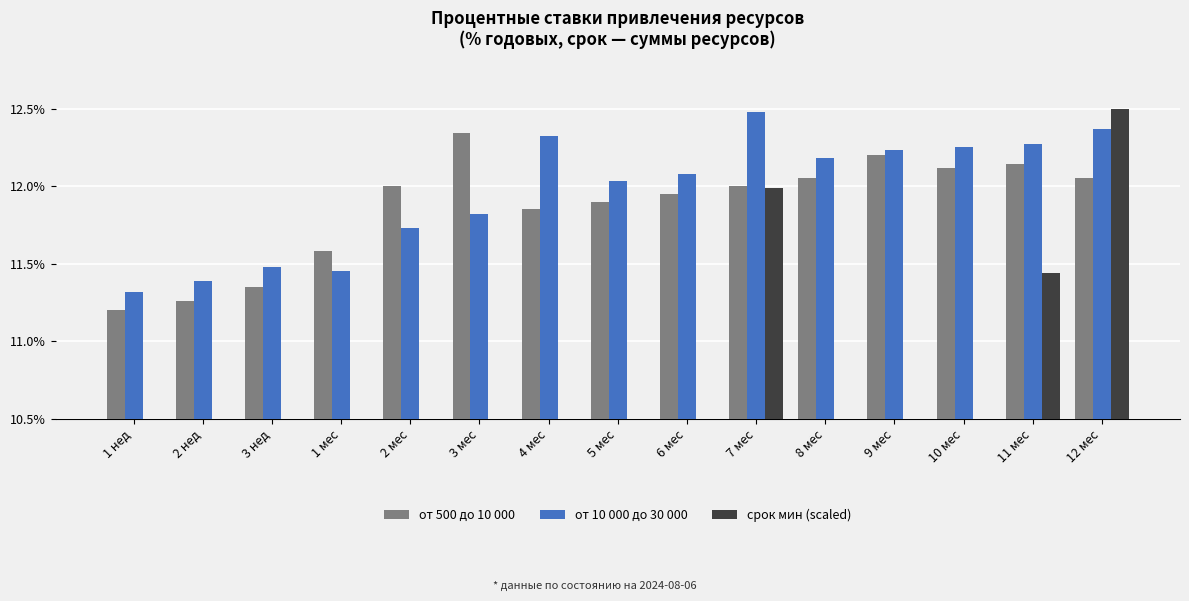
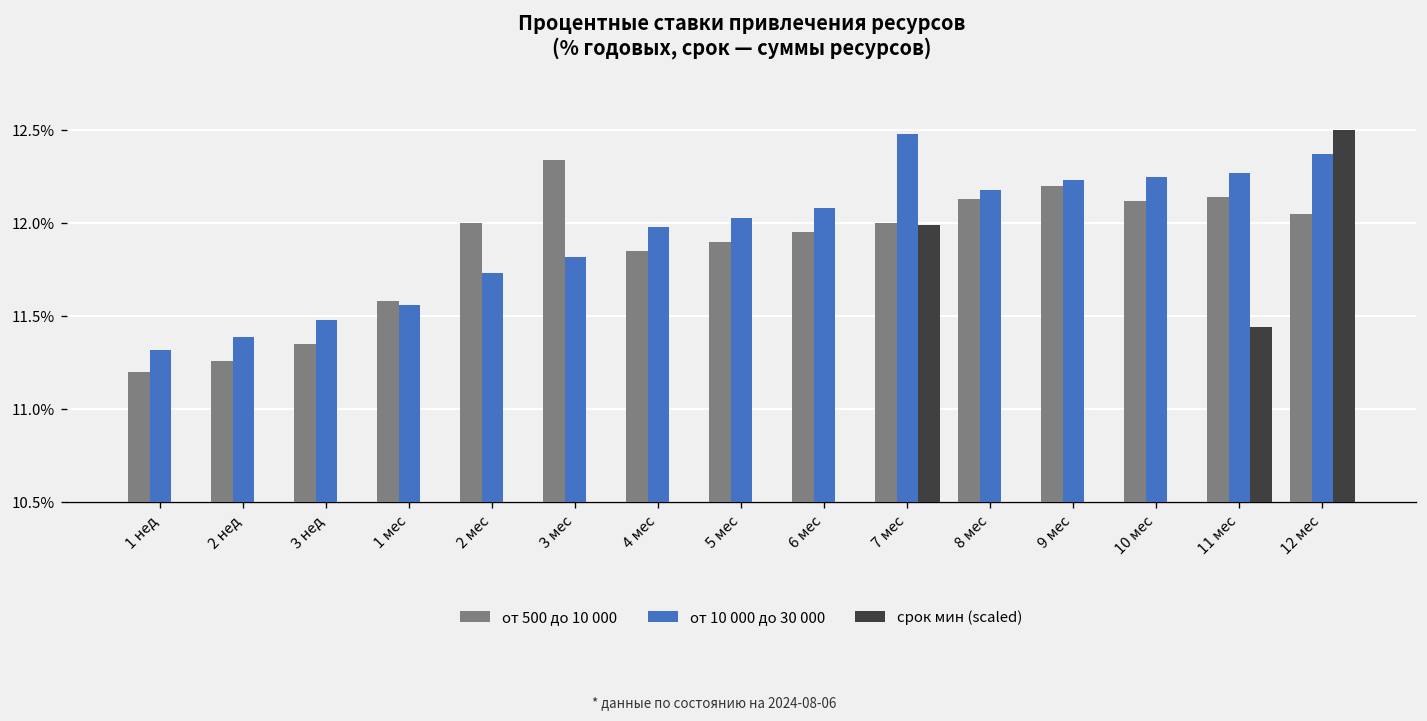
от 10 000 до 30 000, 1 мес: 11.45% -> 11.56%
от 10 000 до 30 000, 4 мес: 12.32% -> 11.98%
от 500 до 10 000, 8 мес: 12.05% -> 12.13%
